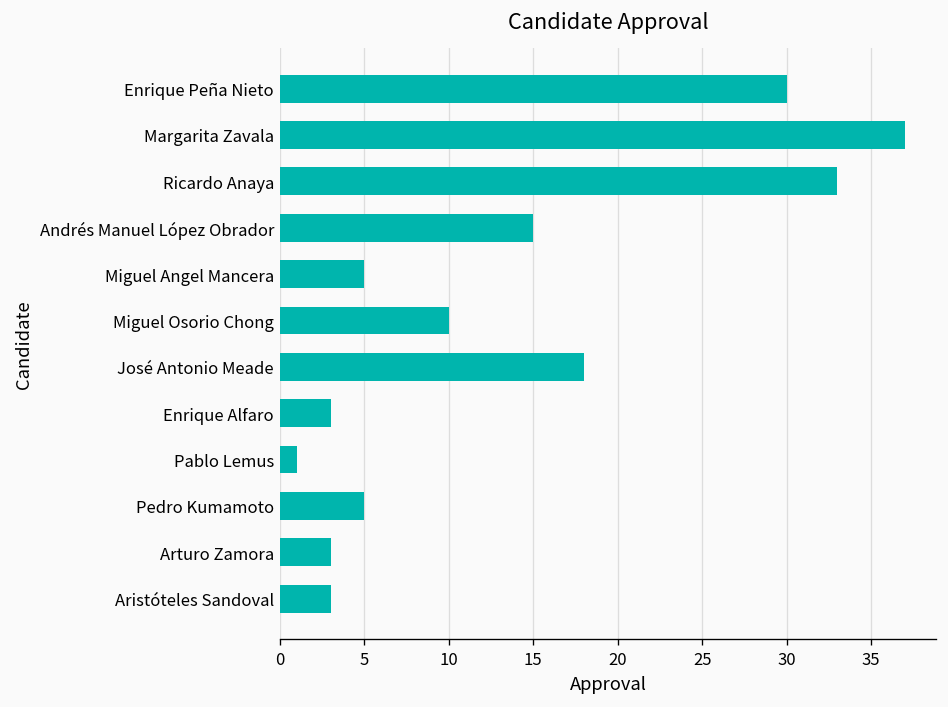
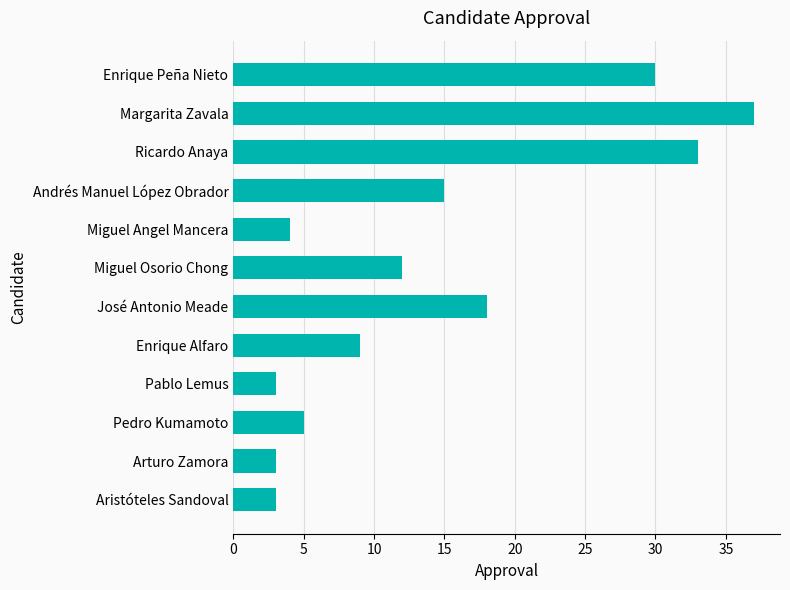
Miguel Angel Mancera: 5 -> 4
Miguel Osorio Chong: 10 -> 12
Enrique Alfaro: 3 -> 9
Pablo Lemus: 1 -> 3
